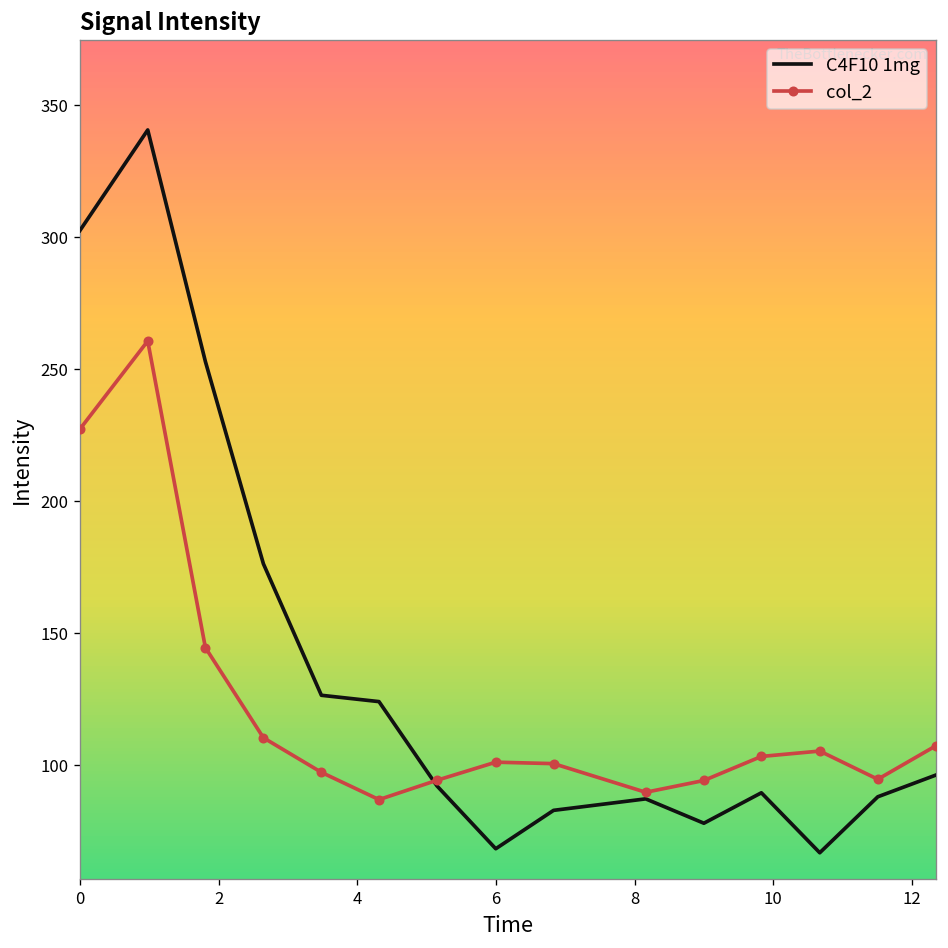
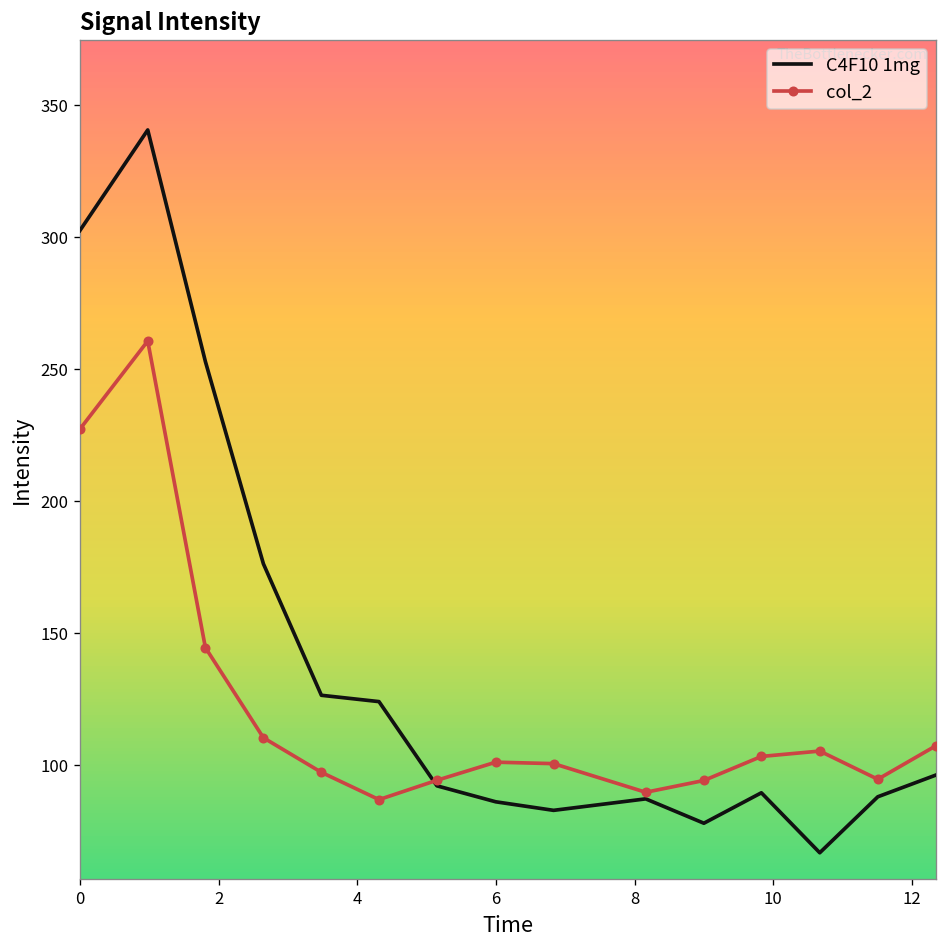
C4F10 1mg, 6: 68 -> 86
